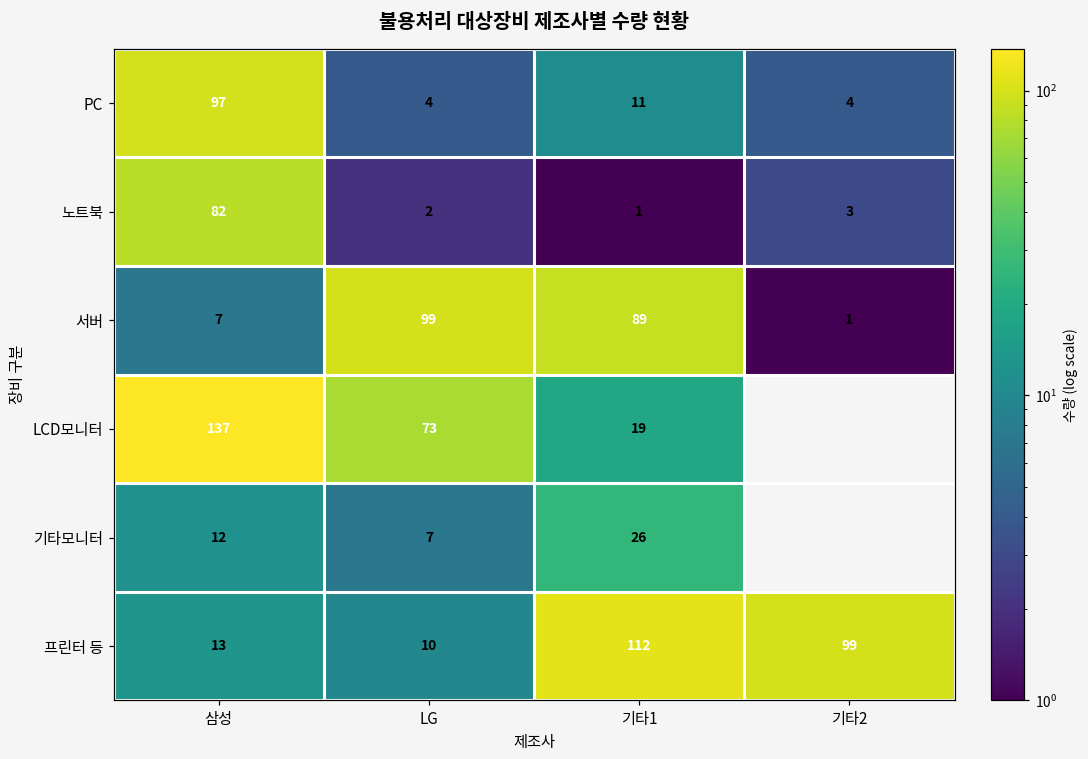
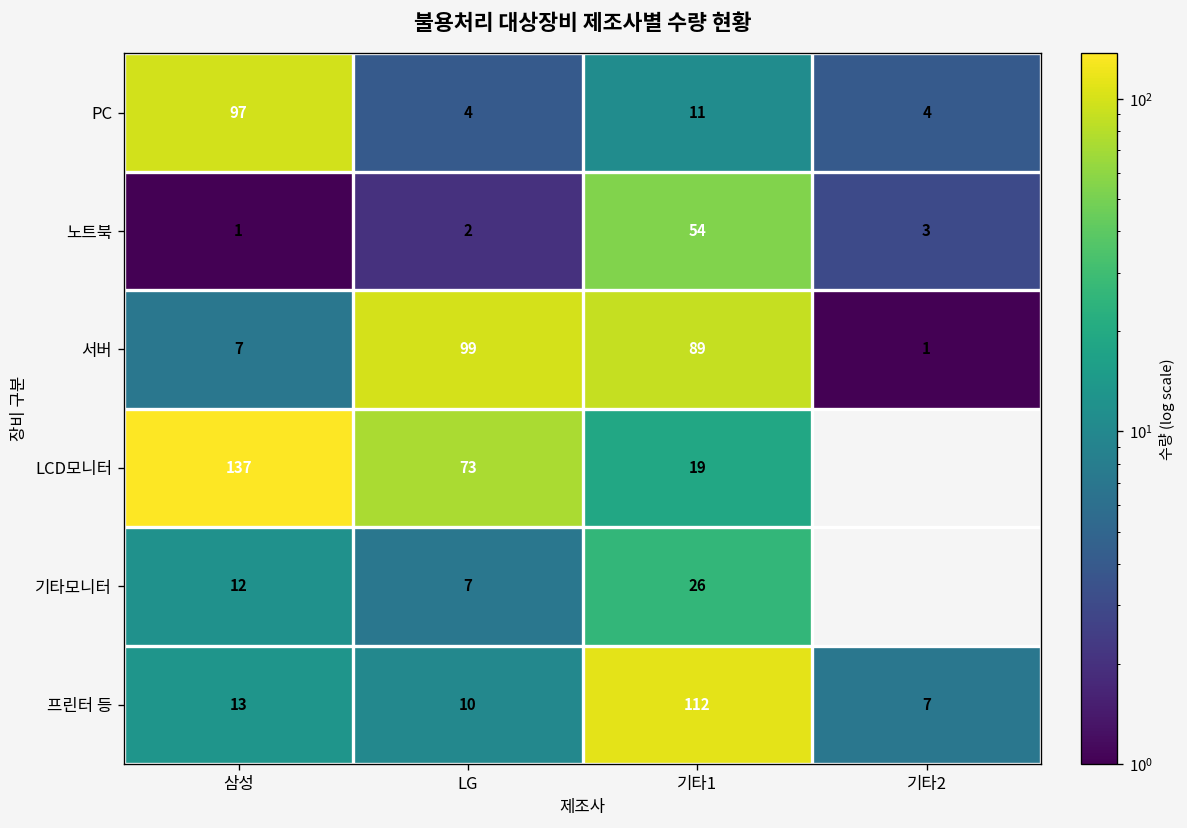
노트북, 삼성: 82 -> 1
노트북, 기타1: 1 -> 54
프린터 등, 기타2: 99 -> 7
